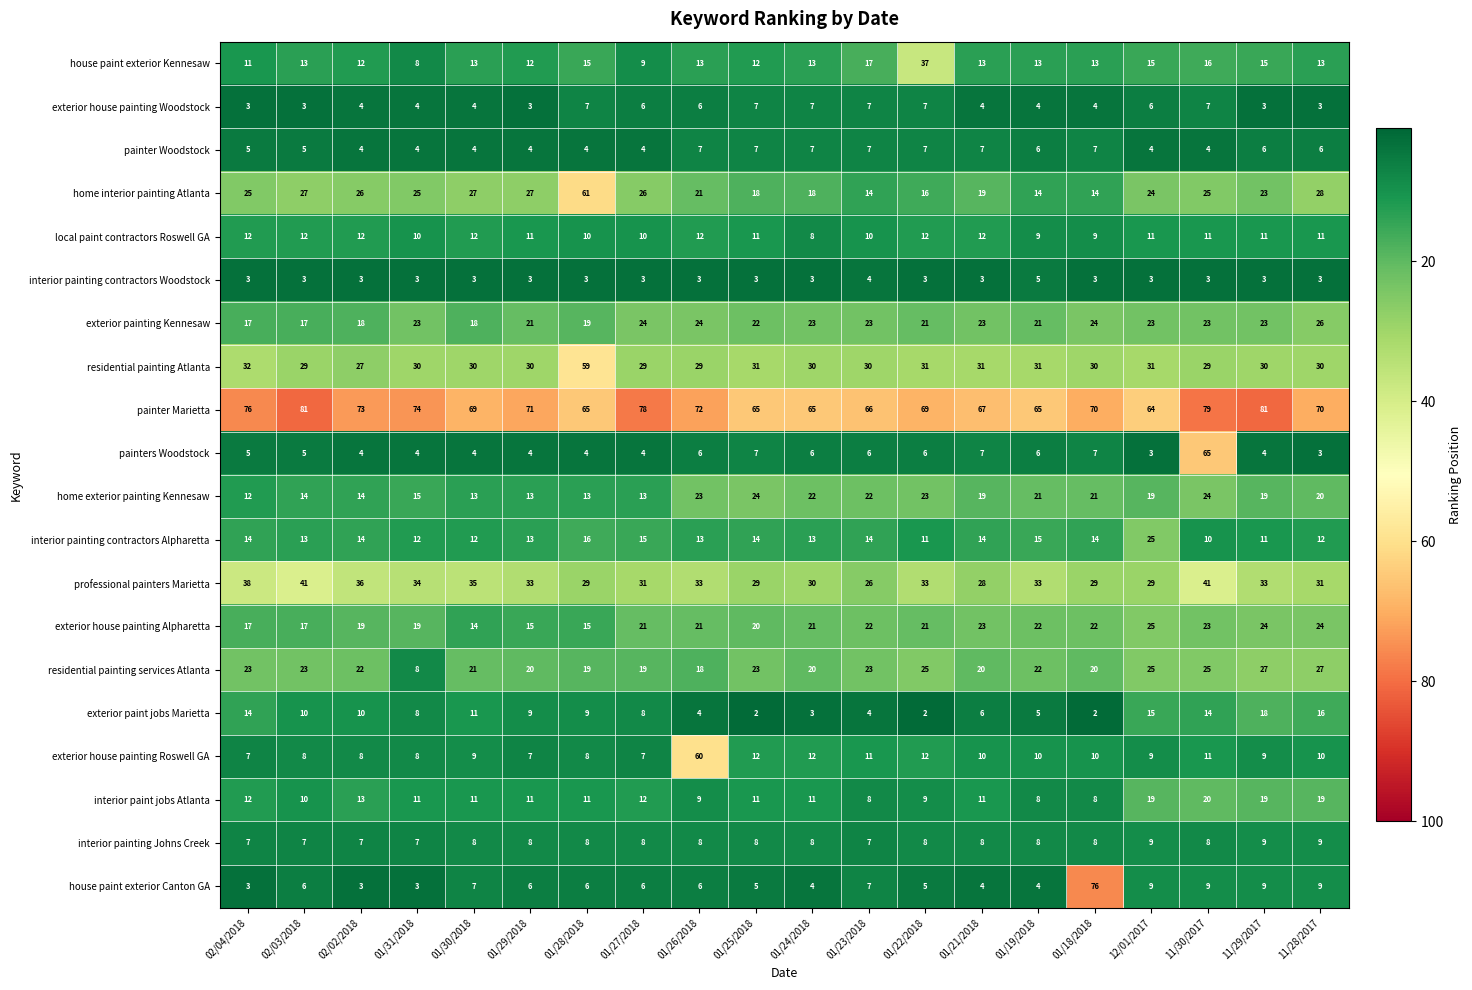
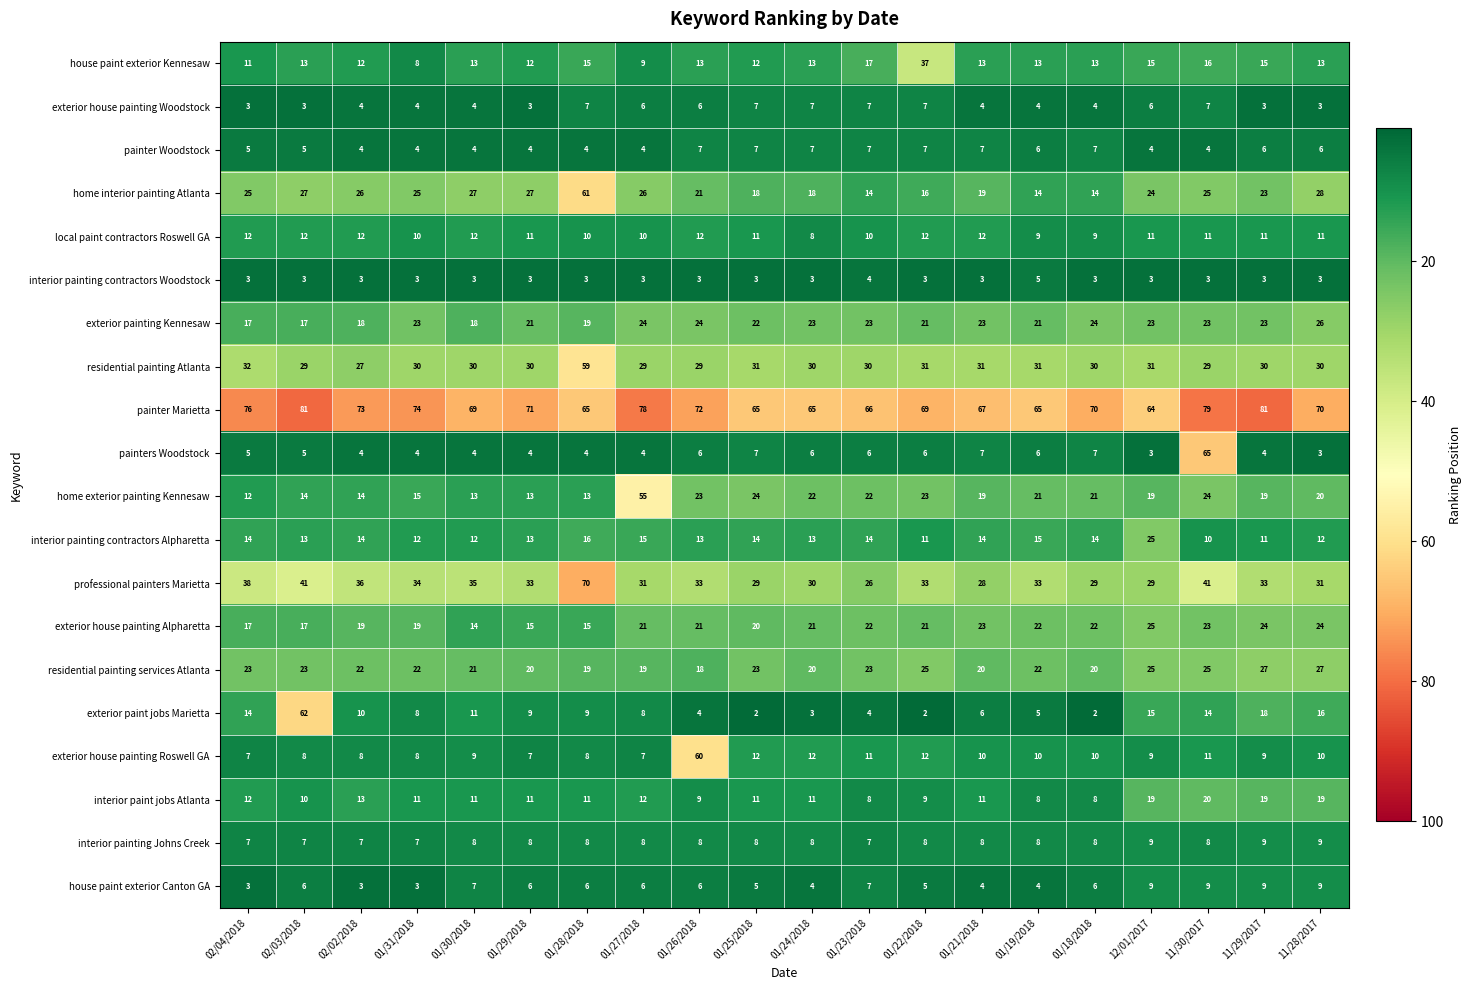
home exterior painting Kennesaw, 01/27/2018: 13 -> 55
professional painters Marietta, 01/28/2018: 29 -> 70
residential painting services Atlanta, 01/31/2018: 8 -> 22
exterior paint jobs Marietta, 02/03/2018: 10 -> 62
house paint exterior Canton GA, 01/18/2018: 76 -> 6
